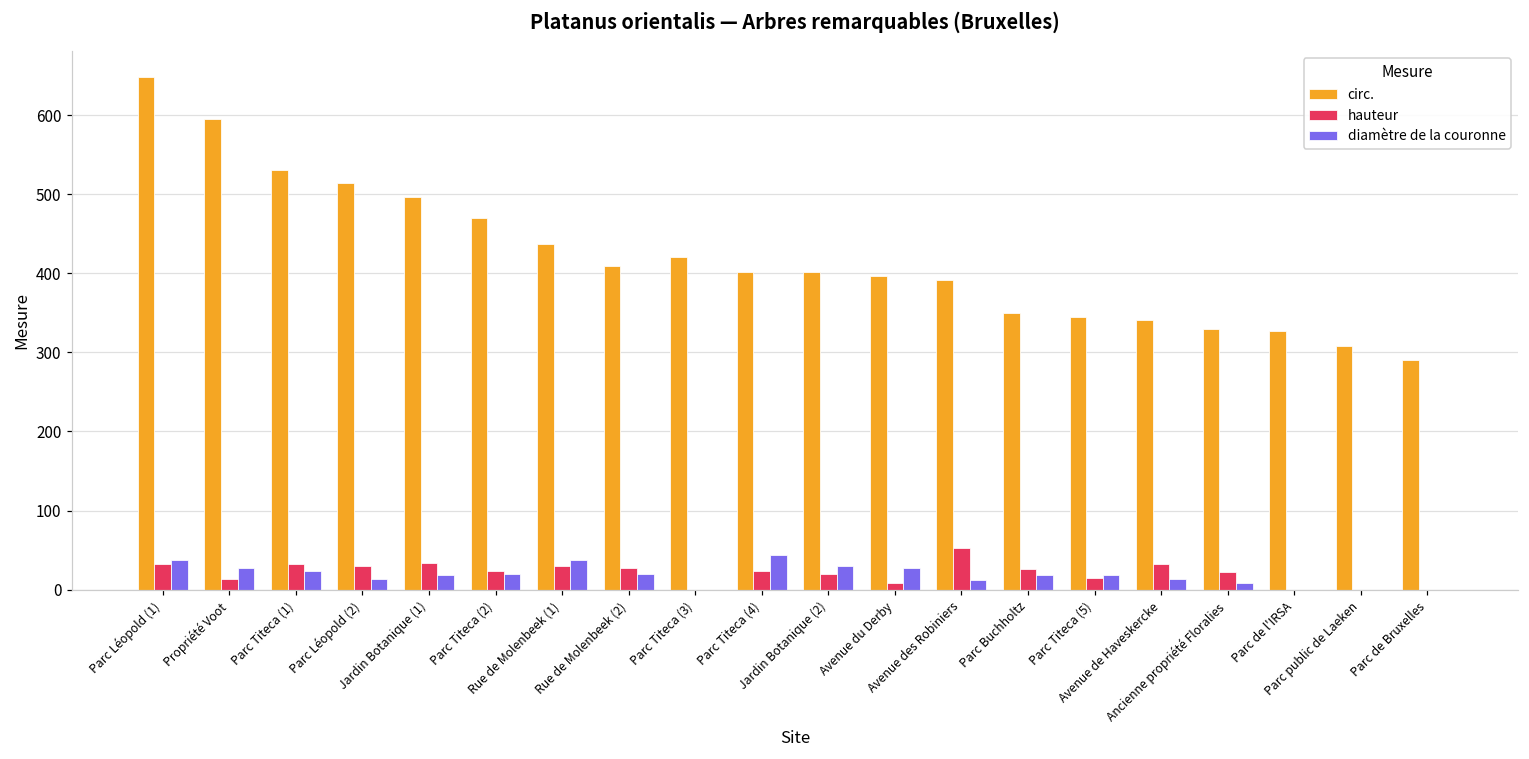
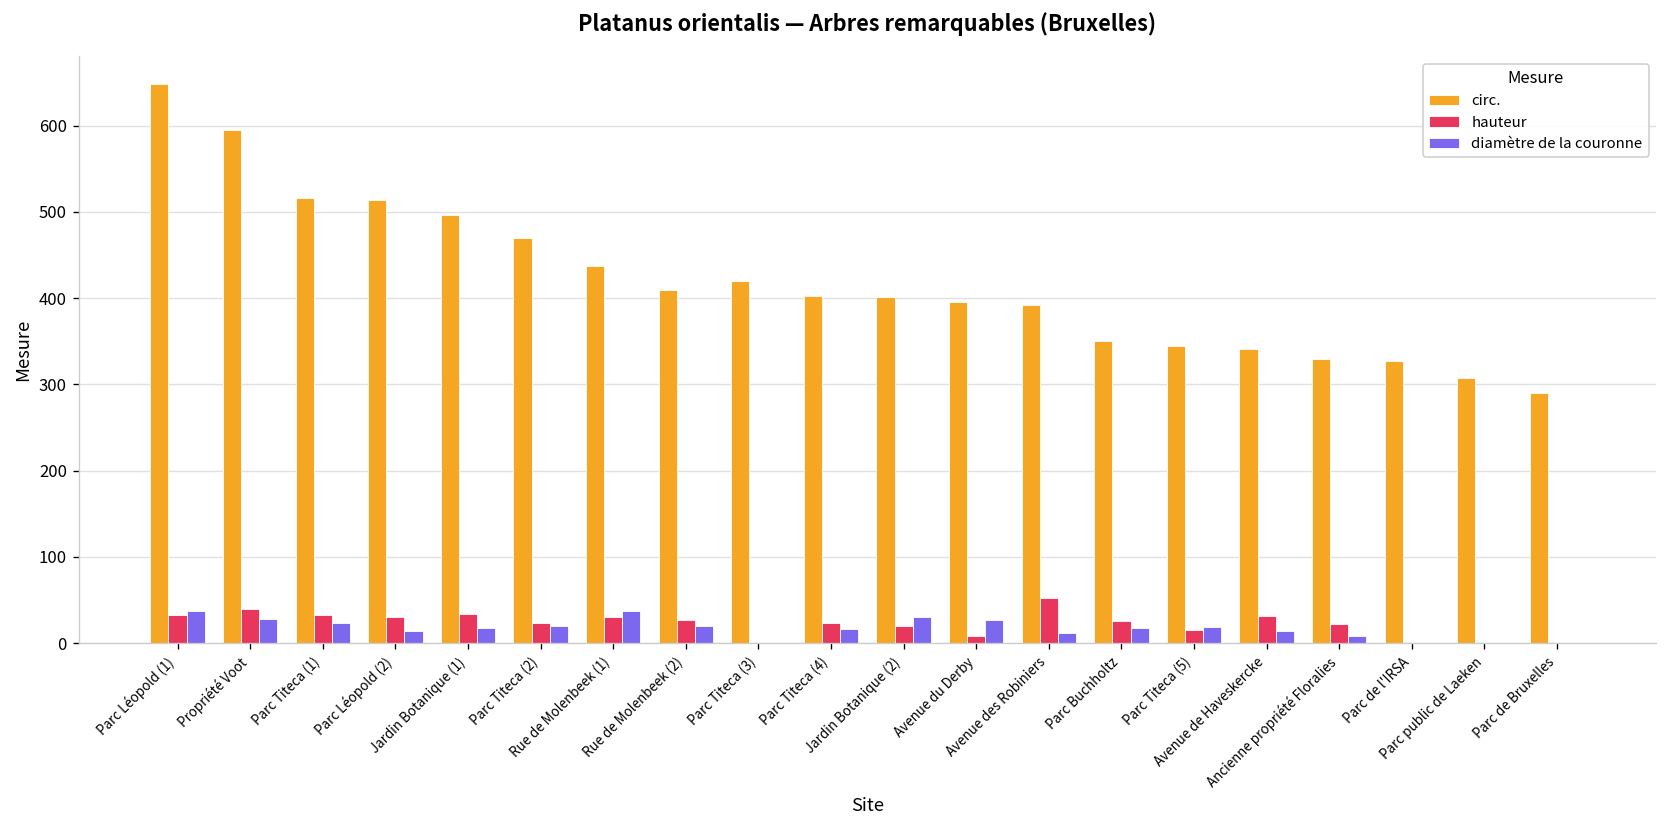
hauteur, Propriété Voot: 10 -> 40
circ., Parc Titeca (1): 530 -> 520
diamètre de la couronne, Parc Titeca (4): 40 -> 20
